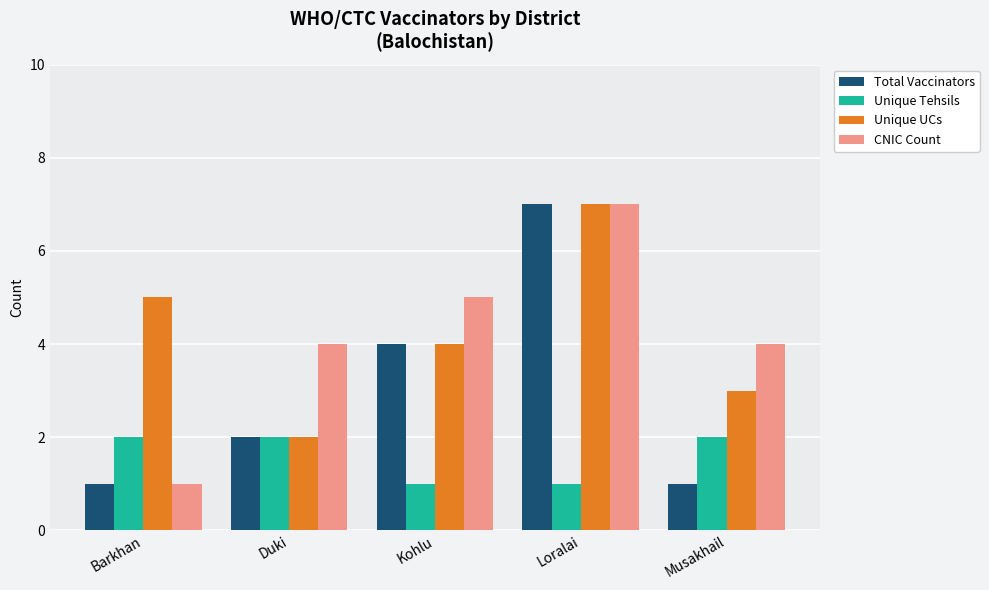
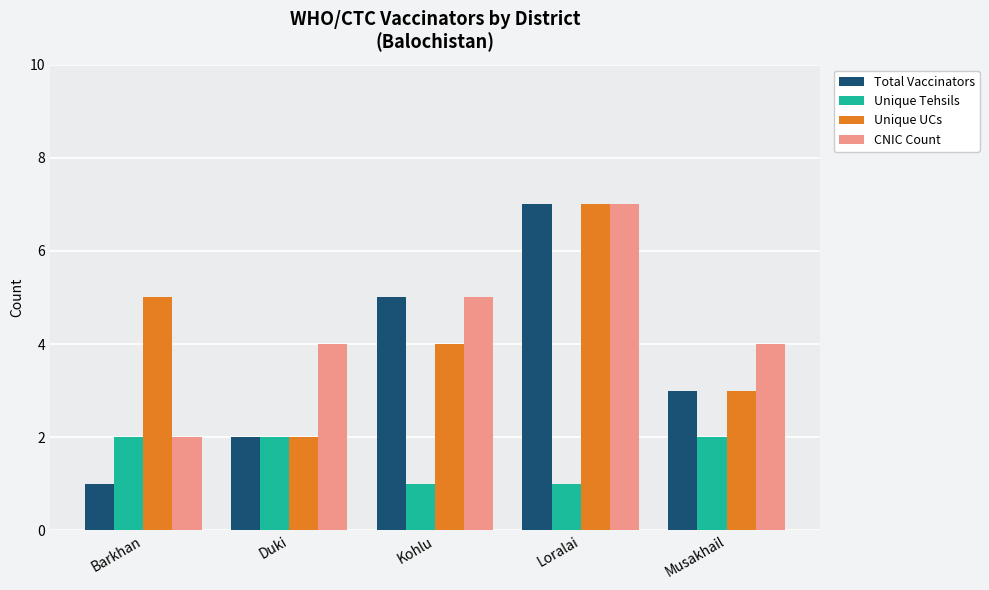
CNIC Count, Barkhan: 1 -> 2
Total Vaccinators, Kohlu: 4 -> 5
Total Vaccinators, Musakhail: 1 -> 3
